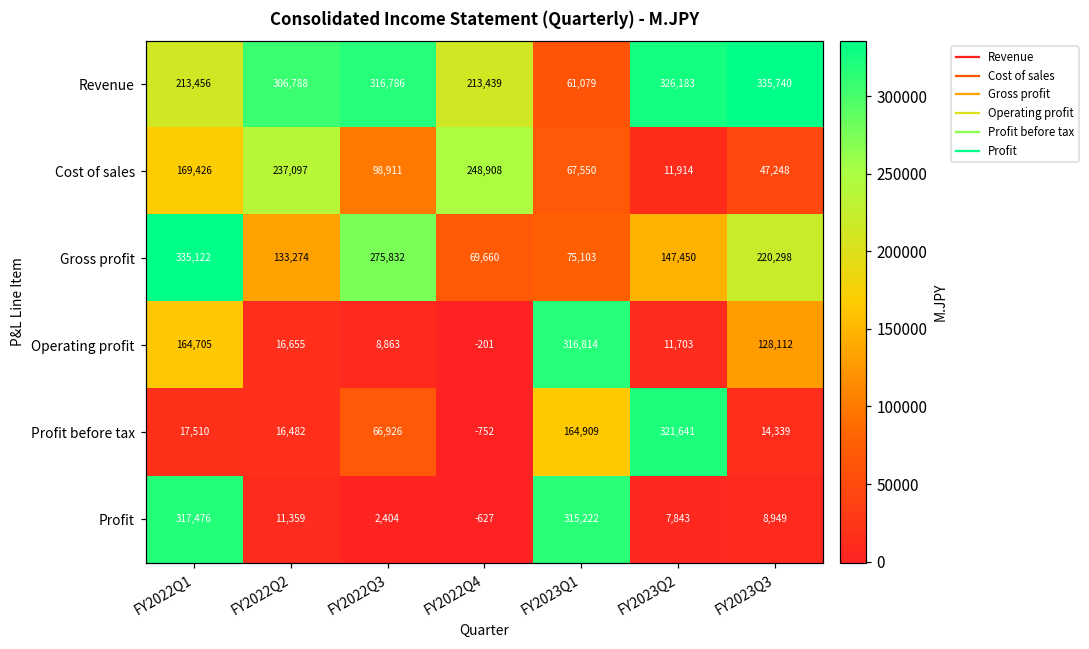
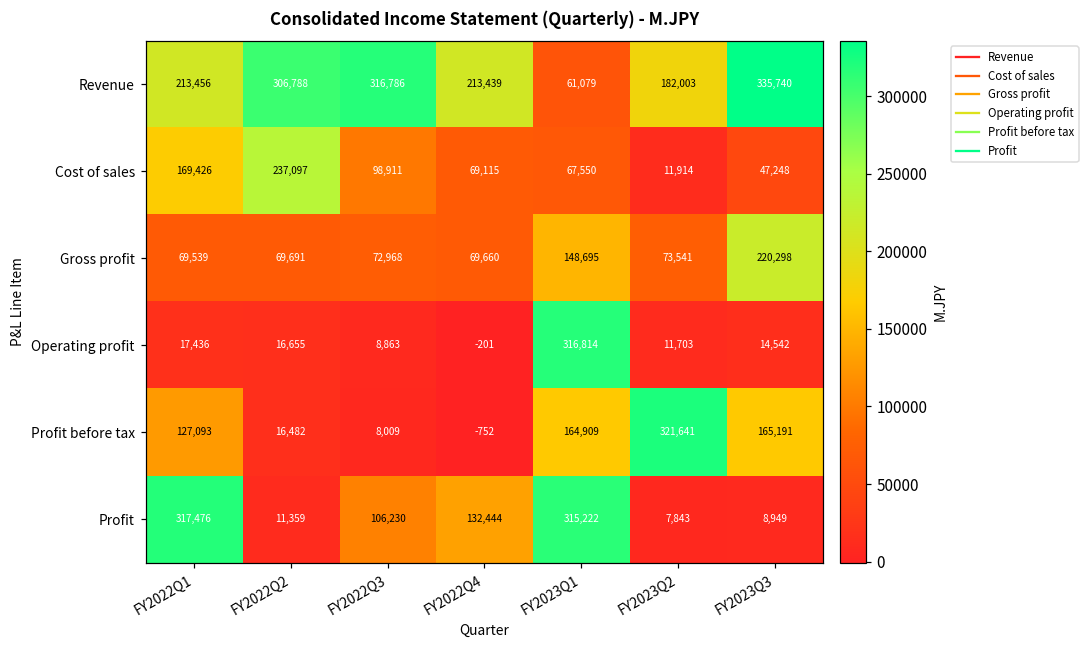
Revenue, FY2023Q2: 326,183 -> 182,003
Cost of sales, FY2022Q4: 248,908 -> 69,115
Gross profit, FY2022Q1: 335,122 -> 69,539
Gross profit, FY2022Q2: 133,274 -> 69,691
Gross profit, FY2022Q3: 275,832 -> 72,968
Gross profit, FY2023Q1: 75,103 -> 148,695
Gross profit, FY2023Q2: 147,450 -> 73,541
Operating profit, FY2022Q1: 164,705 -> 17,436
Operating profit, FY2023Q3: 128,112 -> 14,542
Profit before tax, FY2022Q1: 17,510 -> 127,093
Profit before tax, FY2022Q3: 66,926 -> 8,009
Profit before tax, FY2023Q3: 14,339 -> 165,191
Profit, FY2022Q3: 2,404 -> 106,230
Profit, FY2022Q4: -627 -> 132,444
